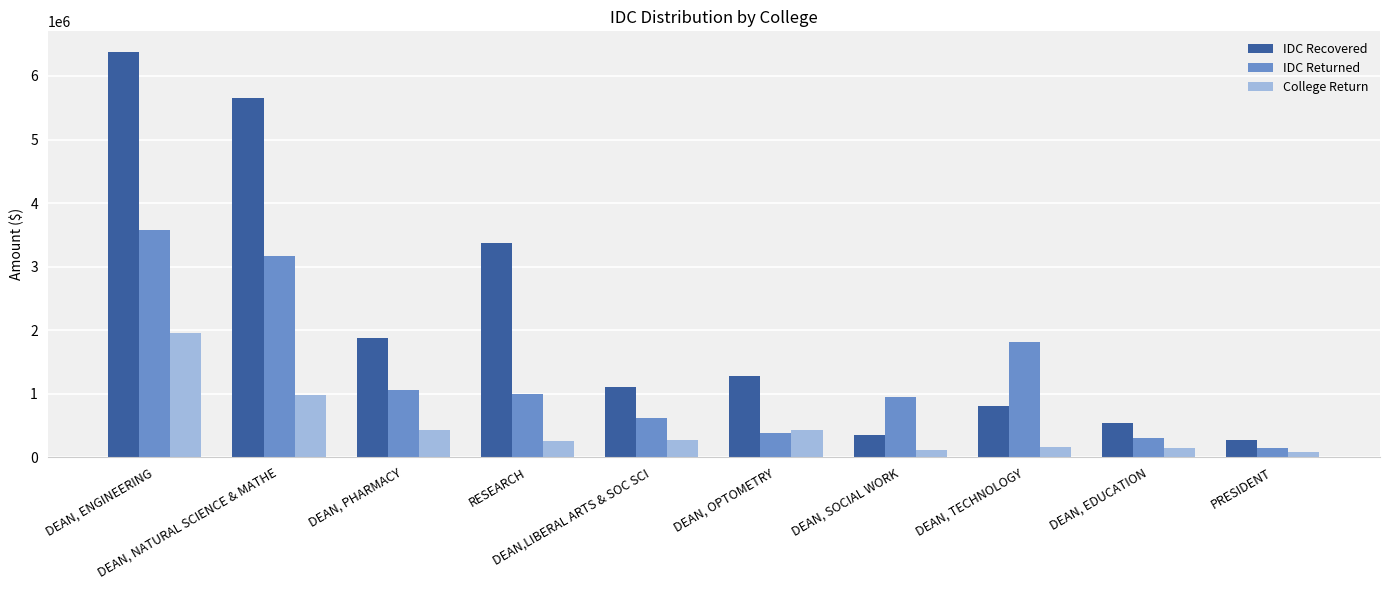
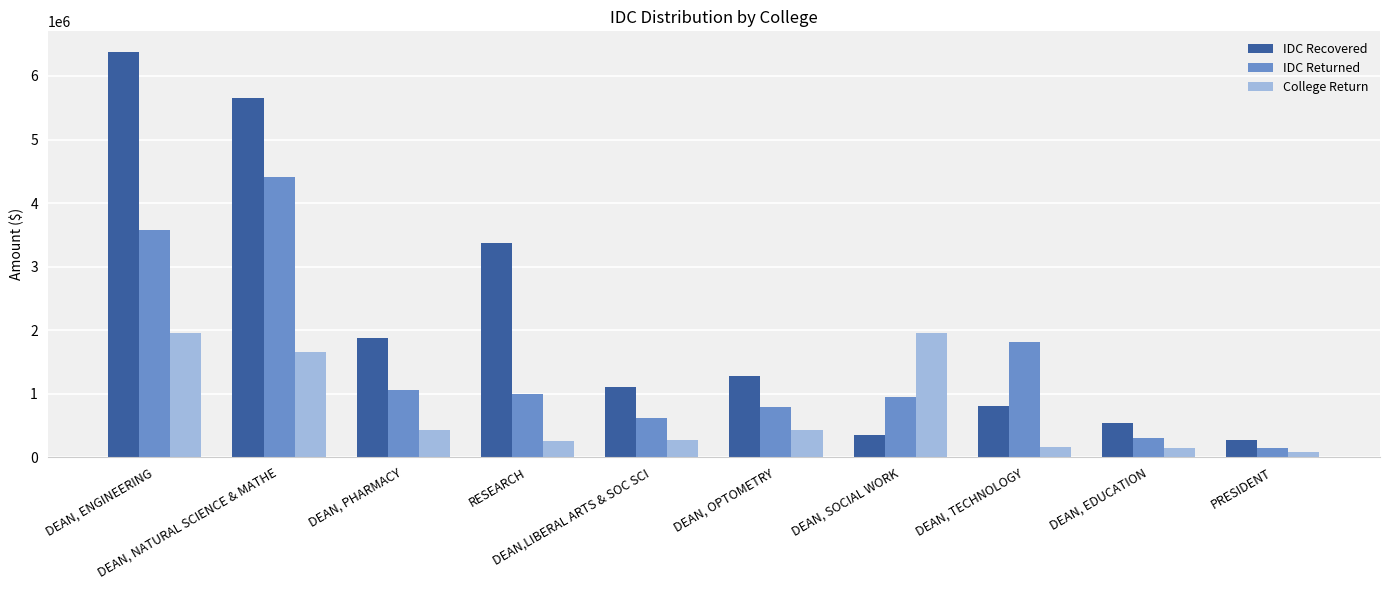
IDC Returned, DEAN, NATURAL SCIENCE & MATHE: 3200000 -> 4400000
College Return, DEAN, NATURAL SCIENCE & MATHE: 1000000 -> 1700000
IDC Returned, DEAN, OPTOMETRY: 400000 -> 800000
College Return, DEAN, SOCIAL WORK: 100000 -> 1900000
